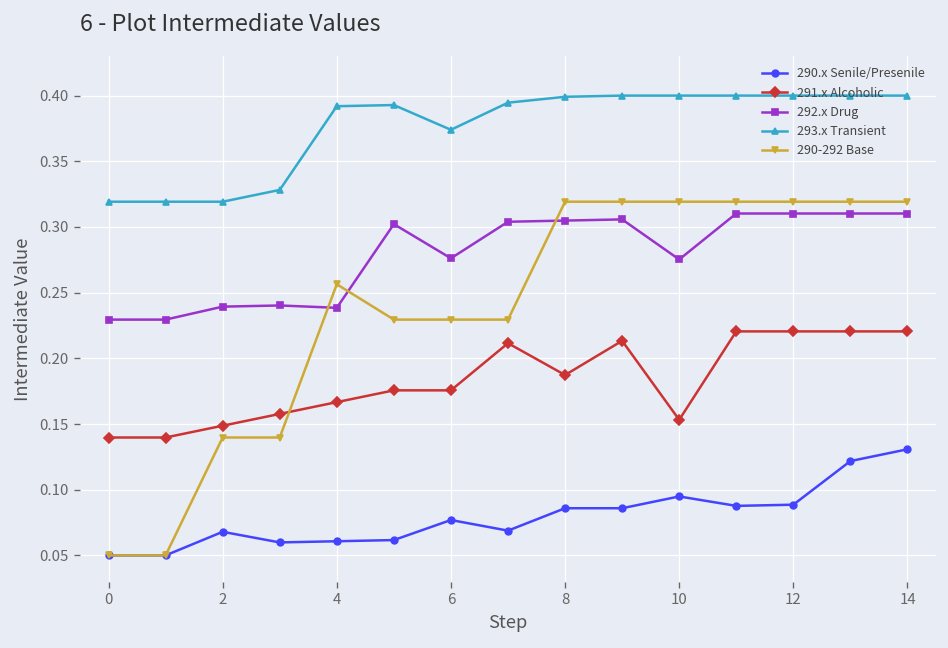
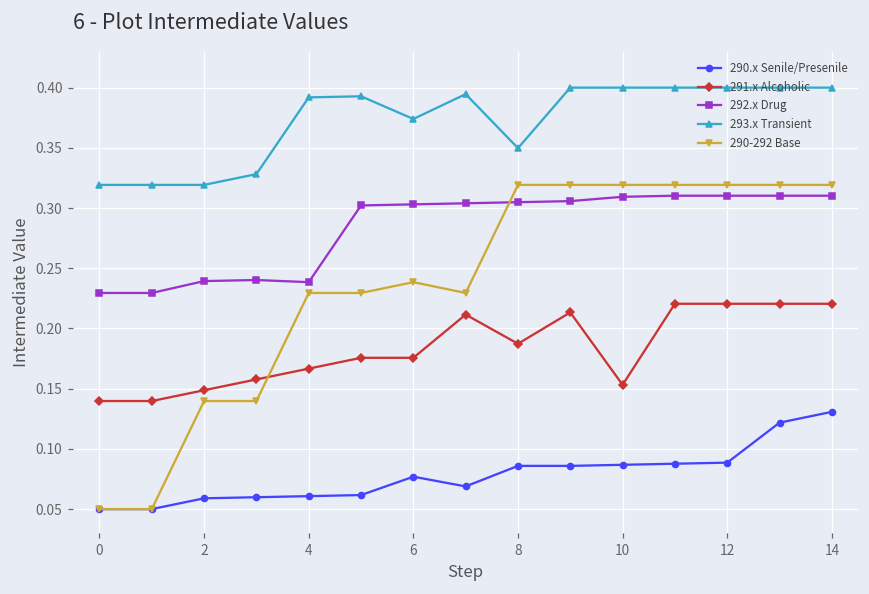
290.x Senile/Presenile, 2: 0.068 -> 0.059
290-292 Base, 4: 0.256 -> 0.229
292.x Drug, 6: 0.276 -> 0.303
290-292 Base, 6: 0.229 -> 0.238
293.x Transient, 8: 0.399 -> 0.350
290.x Senile/Presenile, 10: 0.095 -> 0.087
292.x Drug, 10: 0.275 -> 0.309
